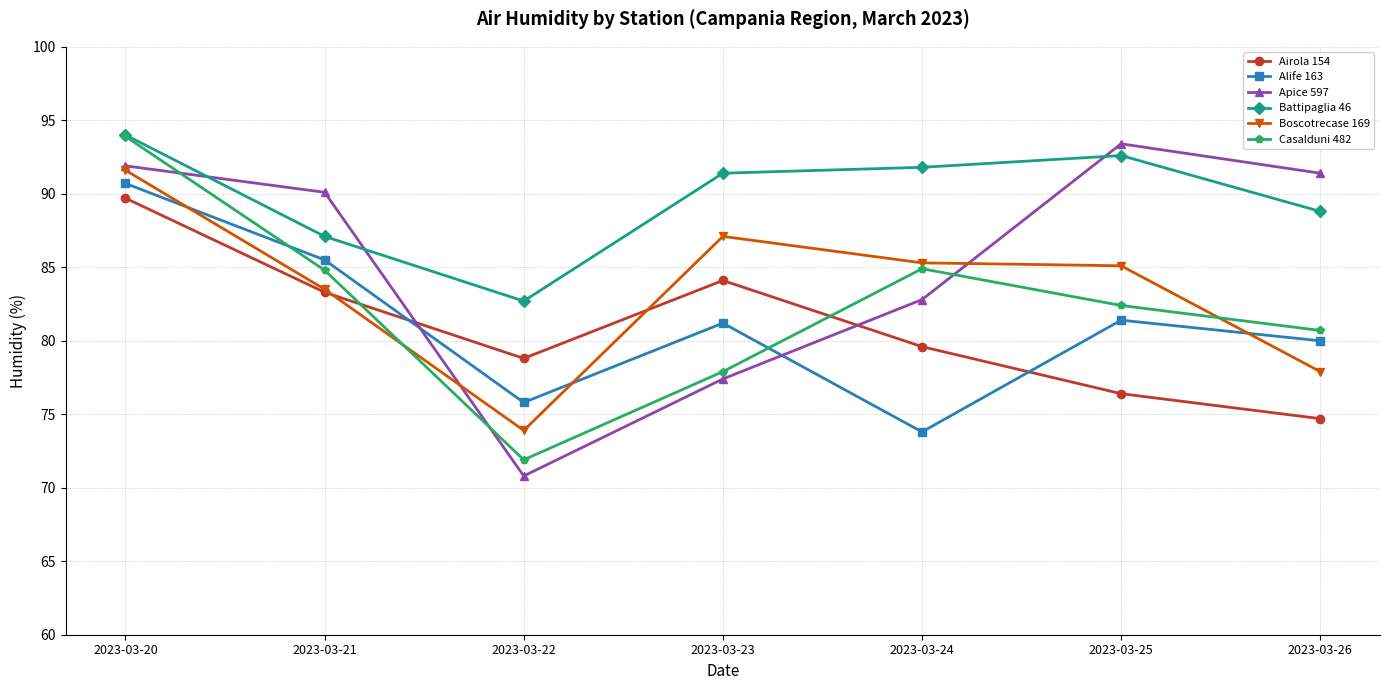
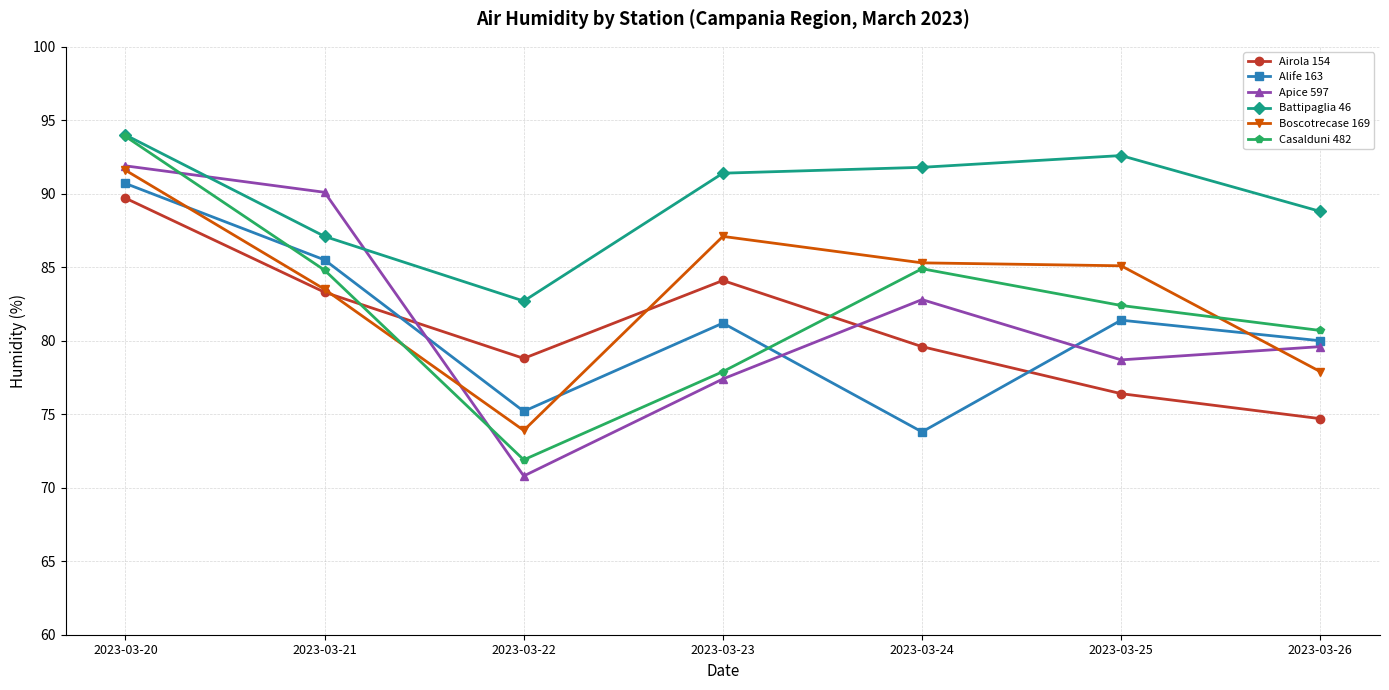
Alife 163, 2023-03-22: 75.8 -> 75.2
Apice 597, 2023-03-25: 93.4 -> 78.7
Apice 597, 2023-03-26: 91.4 -> 79.6
